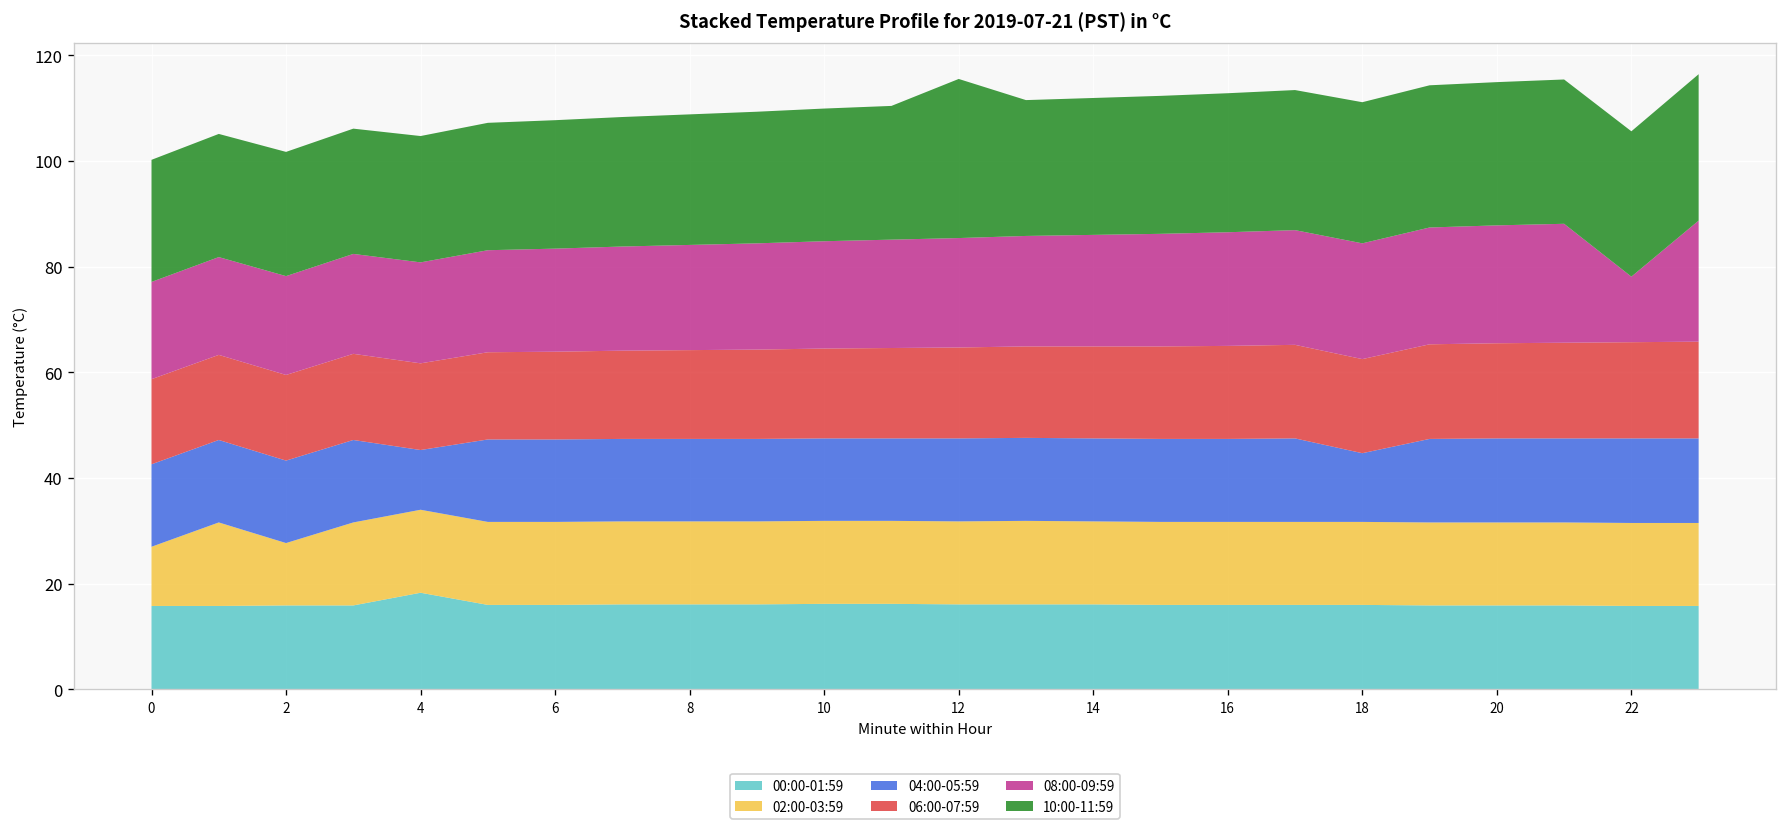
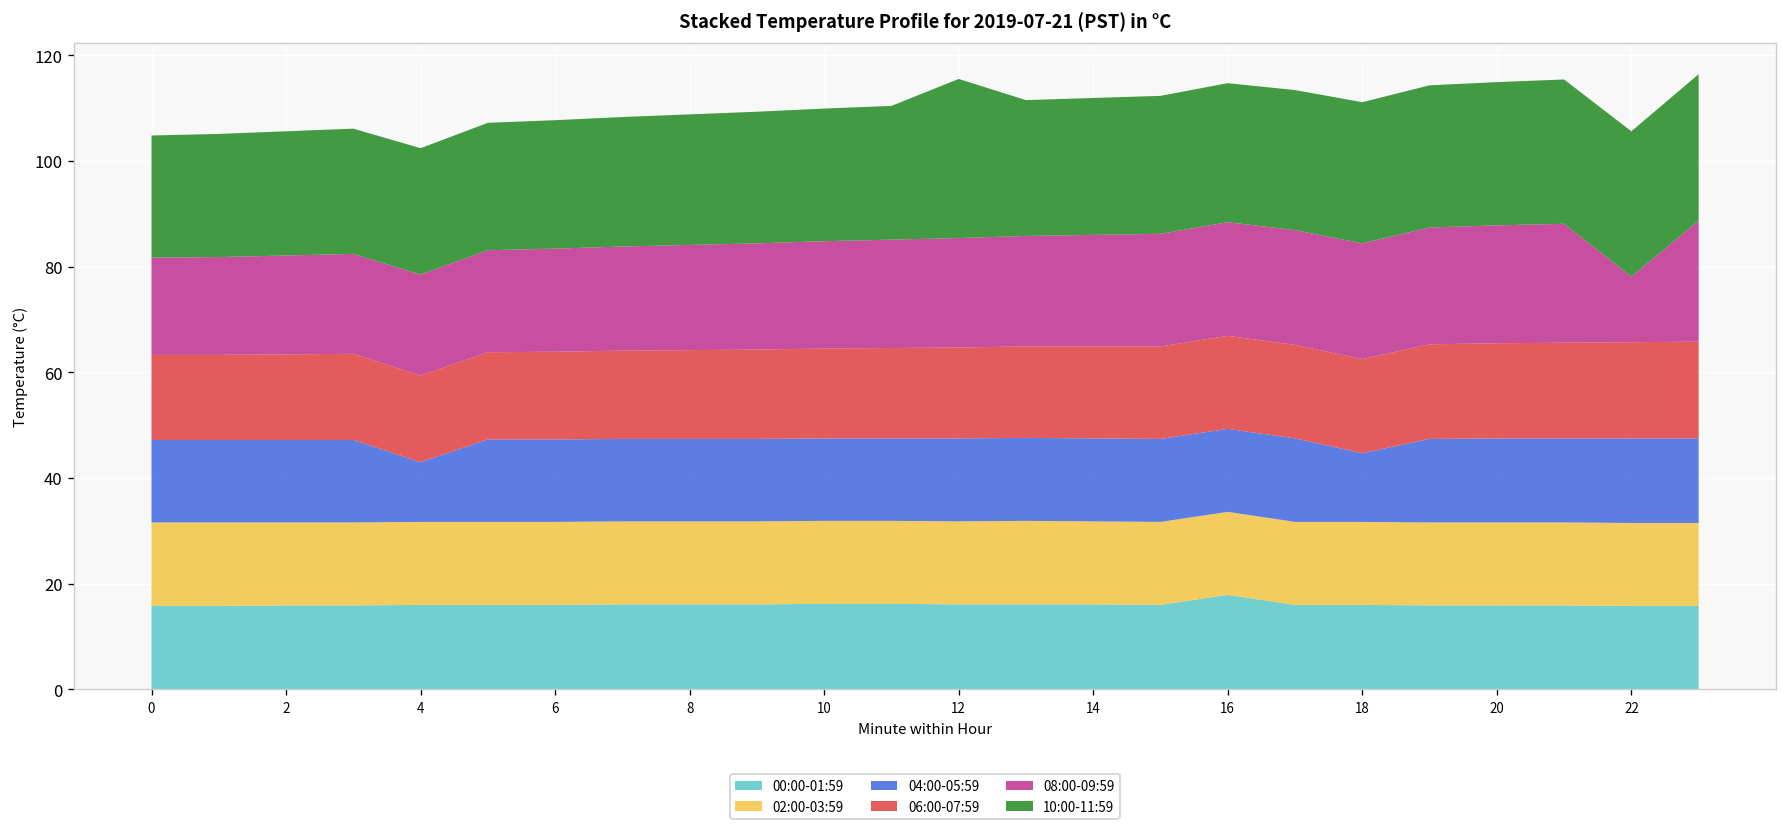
02:00-03:59, 0: 11 -> 16
02:00-03:59, 2: 12 -> 16
00:00-01:59, 4: 18 -> 16
00:00-01:59, 16: 16 -> 18
